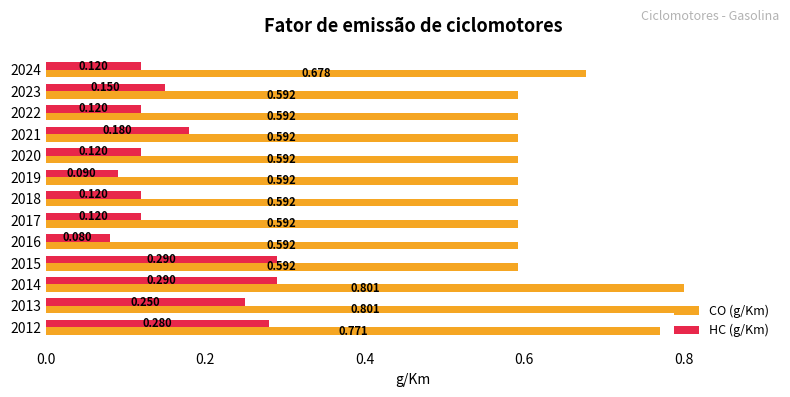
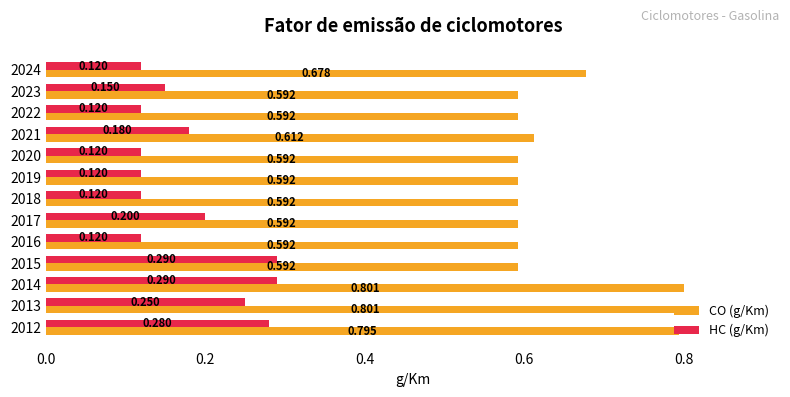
CO (g/Km), 2021: 0.592 -> 0.612
HC (g/Km), 2019: 0.090 -> 0.120
HC (g/Km), 2017: 0.120 -> 0.200
HC (g/Km), 2016: 0.080 -> 0.120
CO (g/Km), 2012: 0.771 -> 0.795
